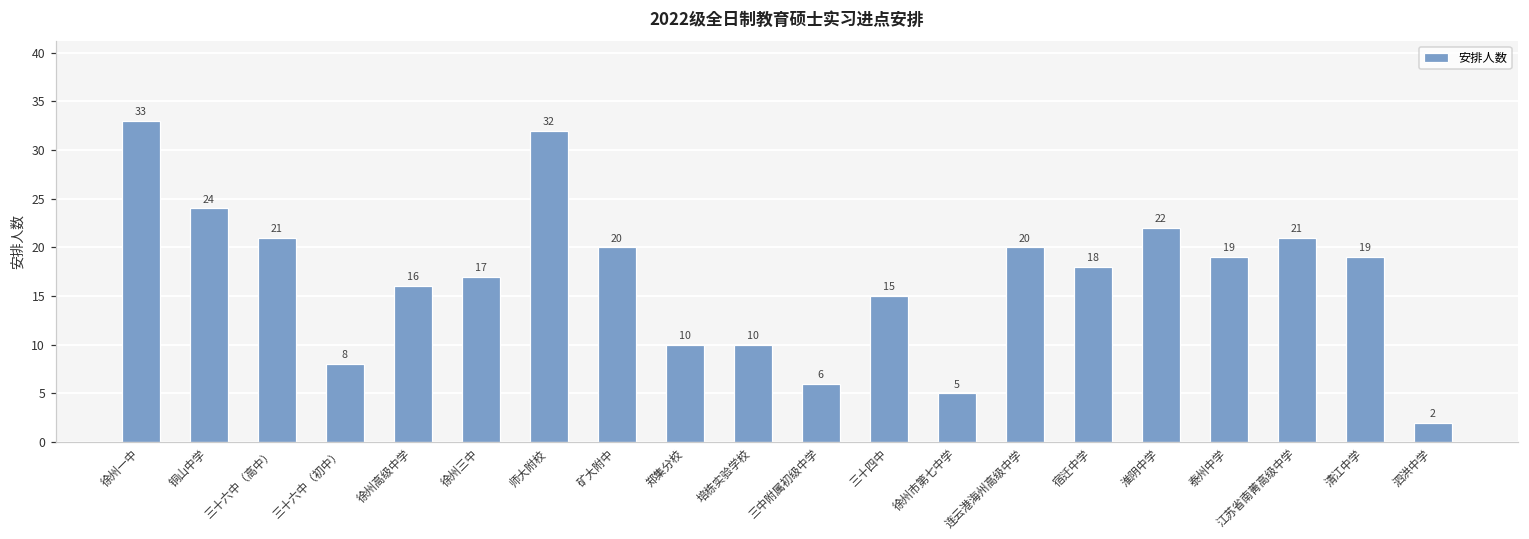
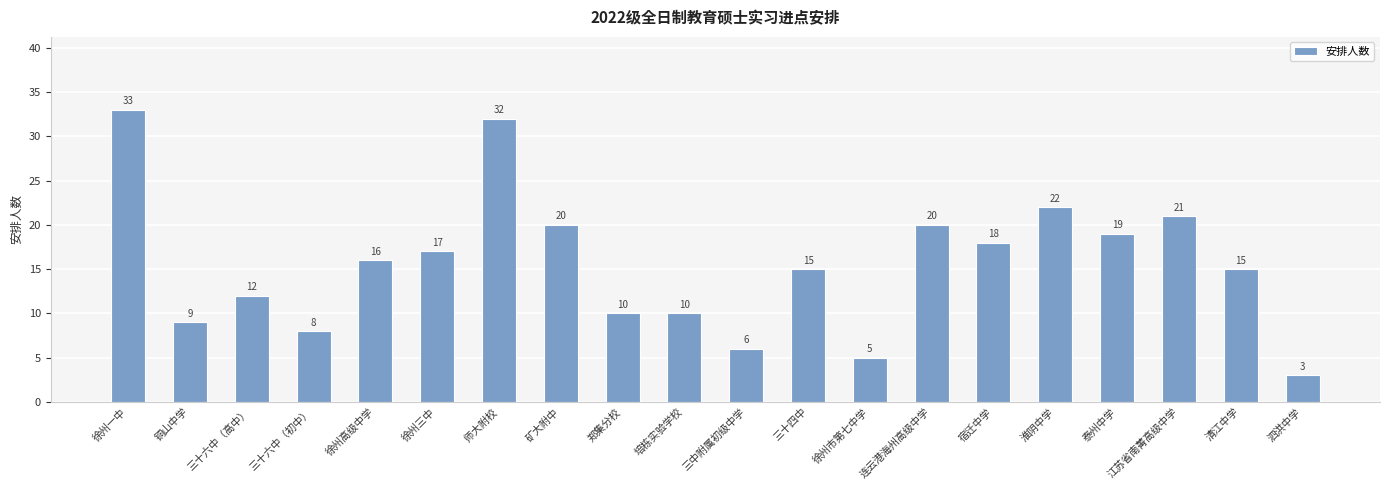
铜山中学: 24 -> 9
三十六中（高中）: 21 -> 12
清江中学: 19 -> 15
泗洪中学: 2 -> 3
